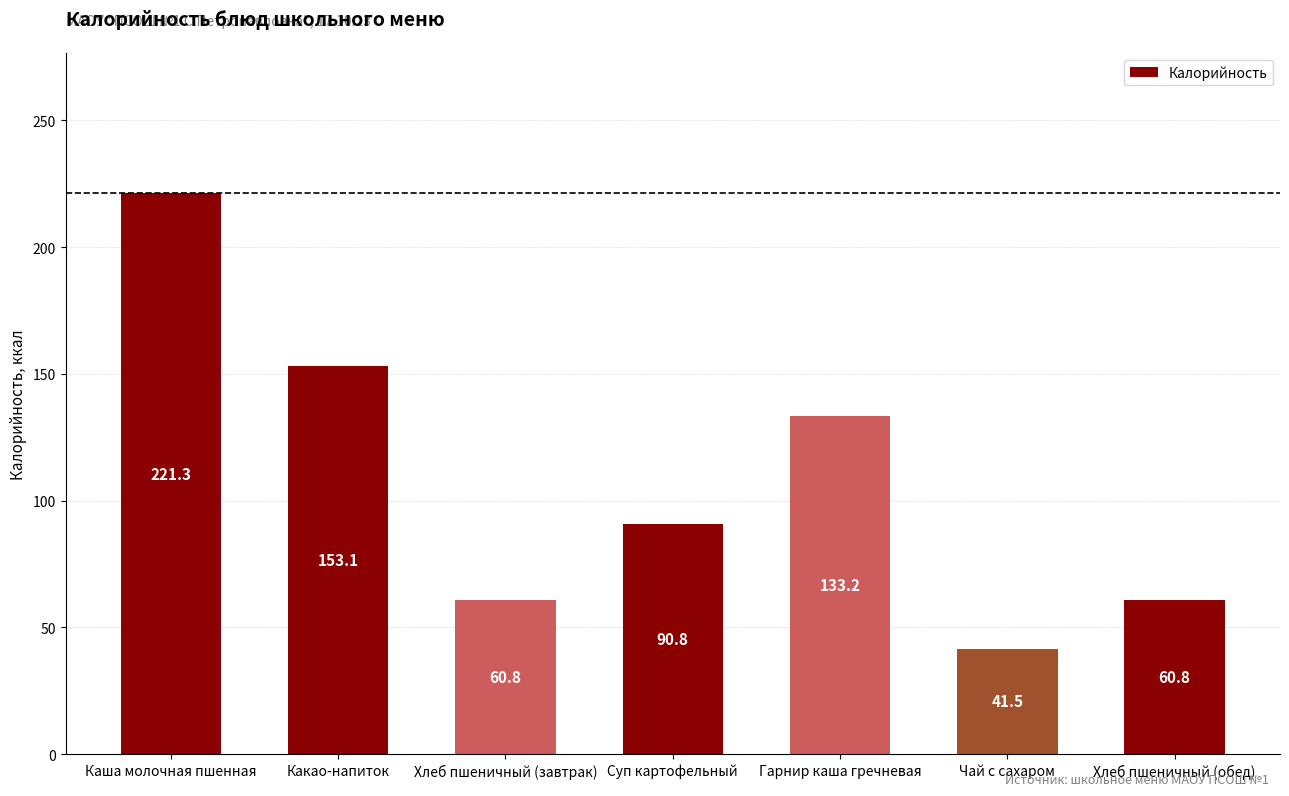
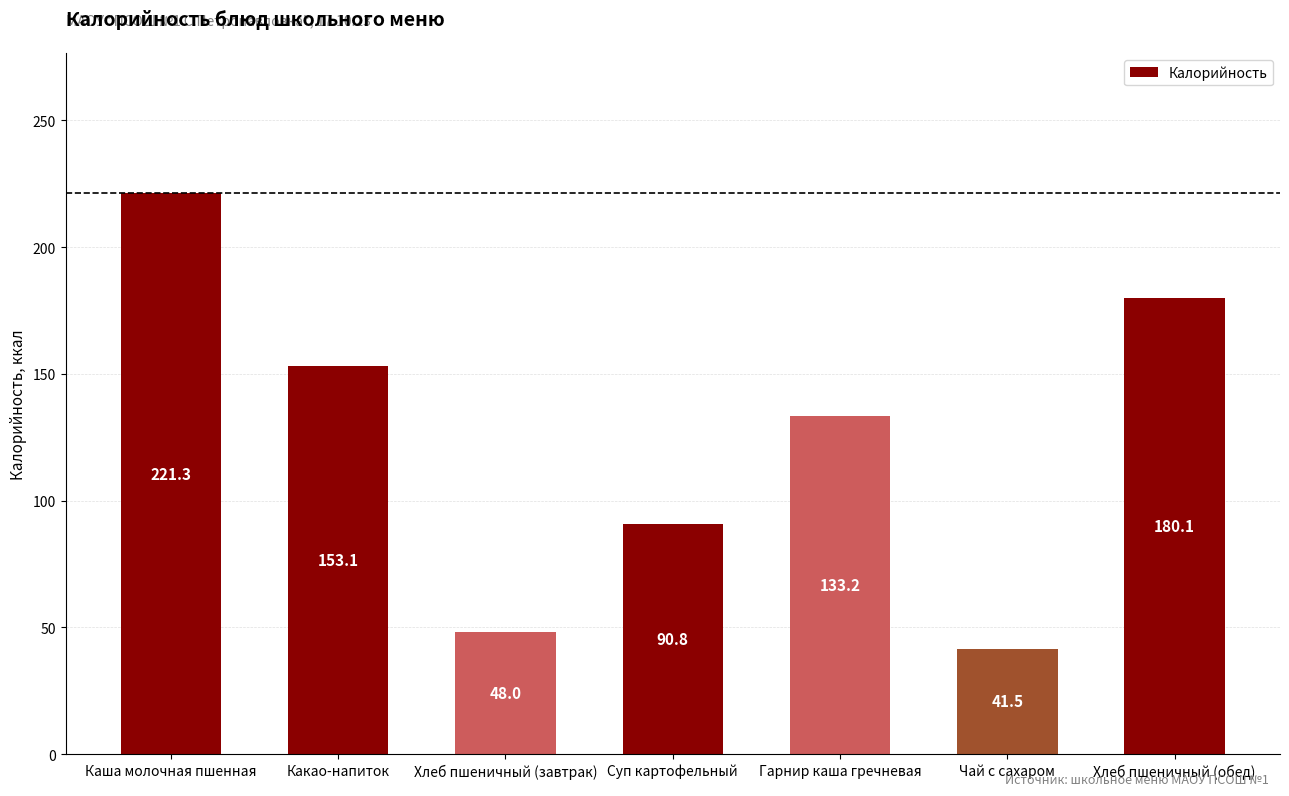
Хлеб пшеничный (завтрак): 60.8 -> 48.0
Хлеб пшеничный (обед): 60.8 -> 180.1
